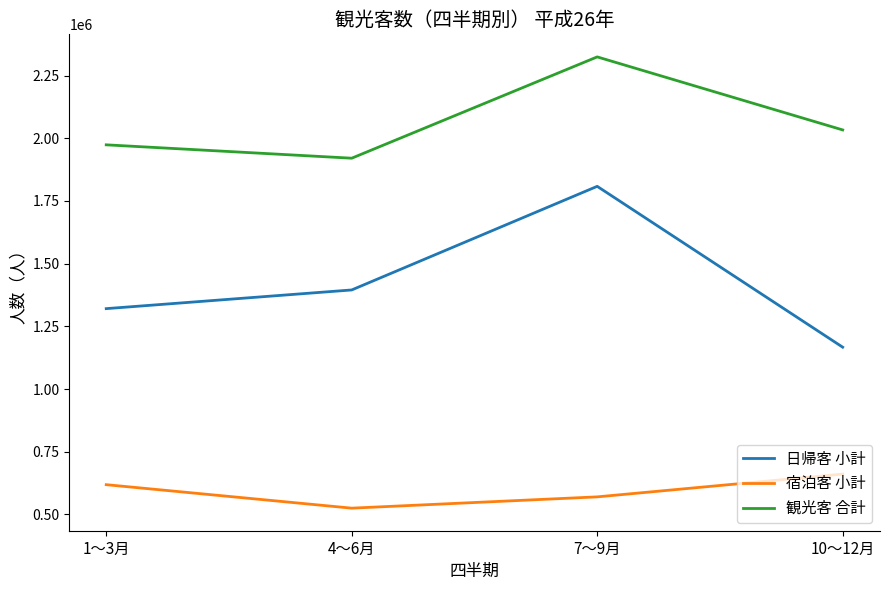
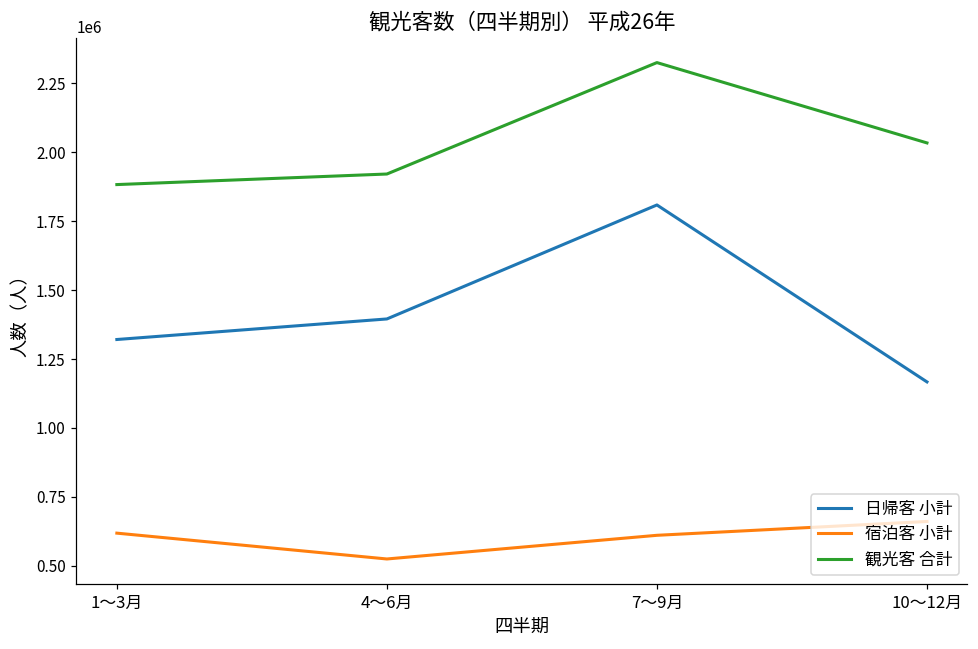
観光客 合計, 1～3月: 1970000 -> 1880000
宿泊客 小計, 7～9月: 570000 -> 610000
